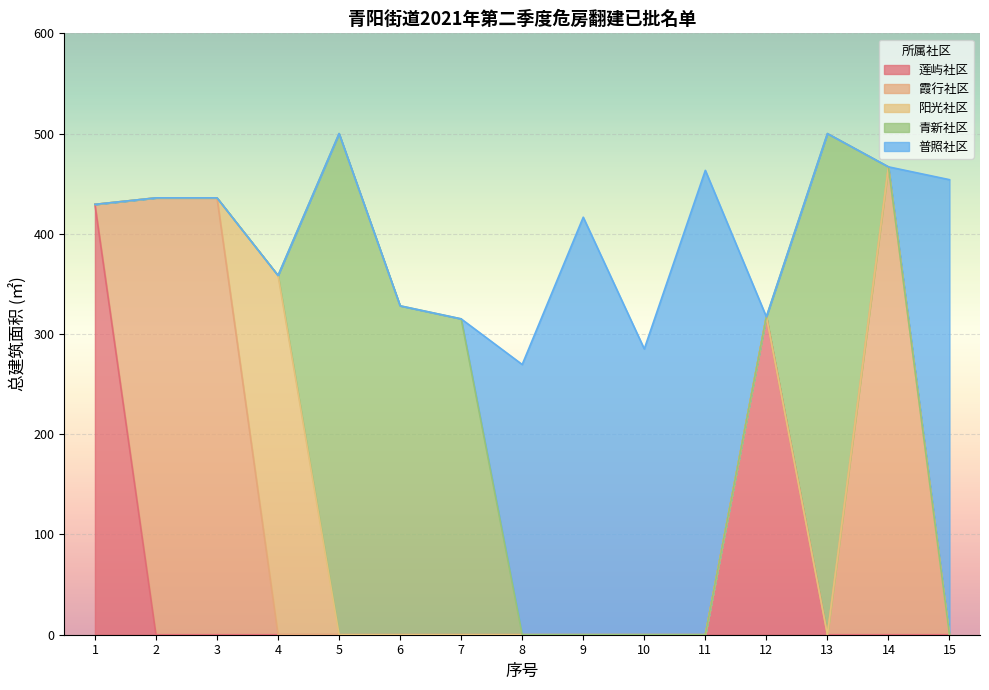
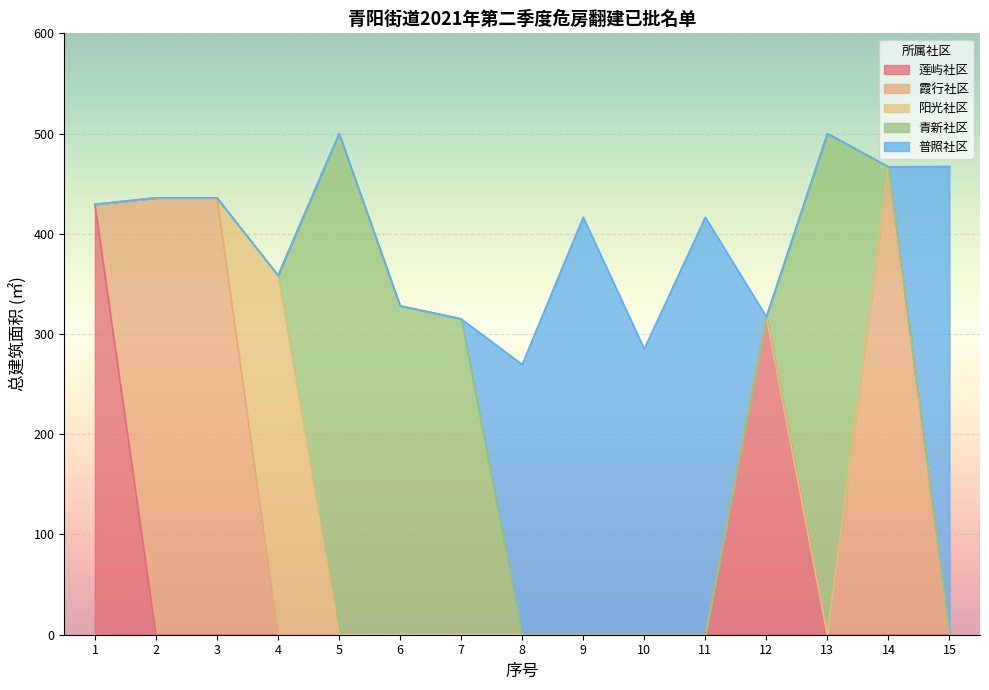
普照社区, 11: 463 -> 417
普照社区, 15: 454 -> 467
